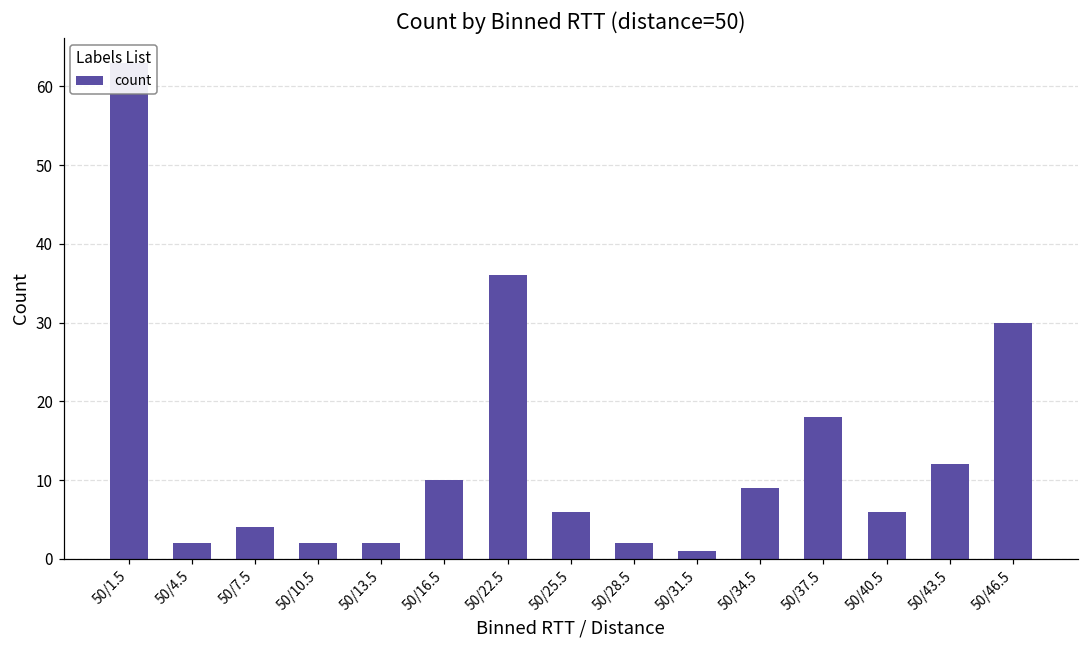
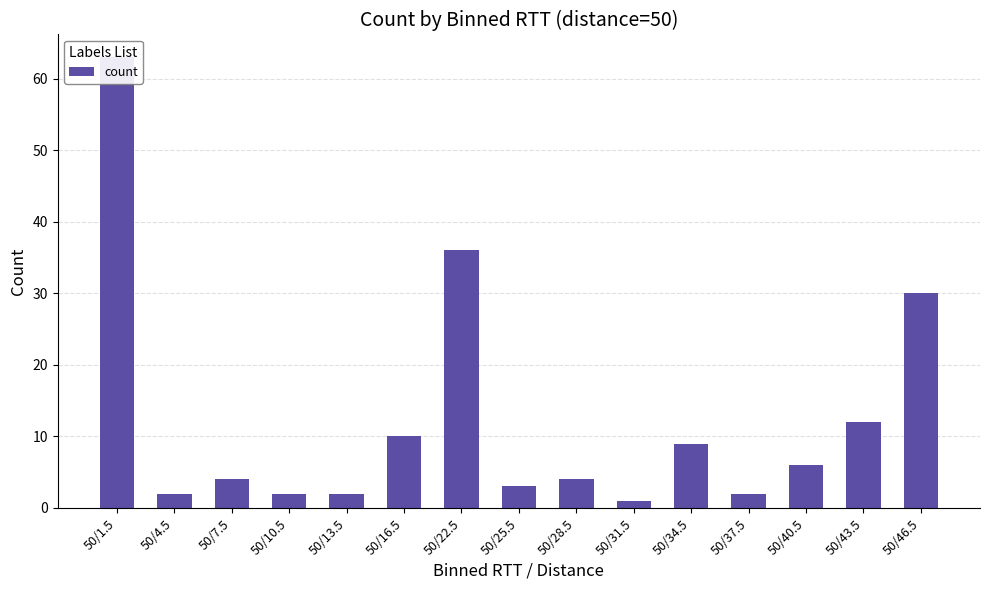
50/25.5: 6 -> 3
50/28.5: 2 -> 4
50/37.5: 18 -> 2
